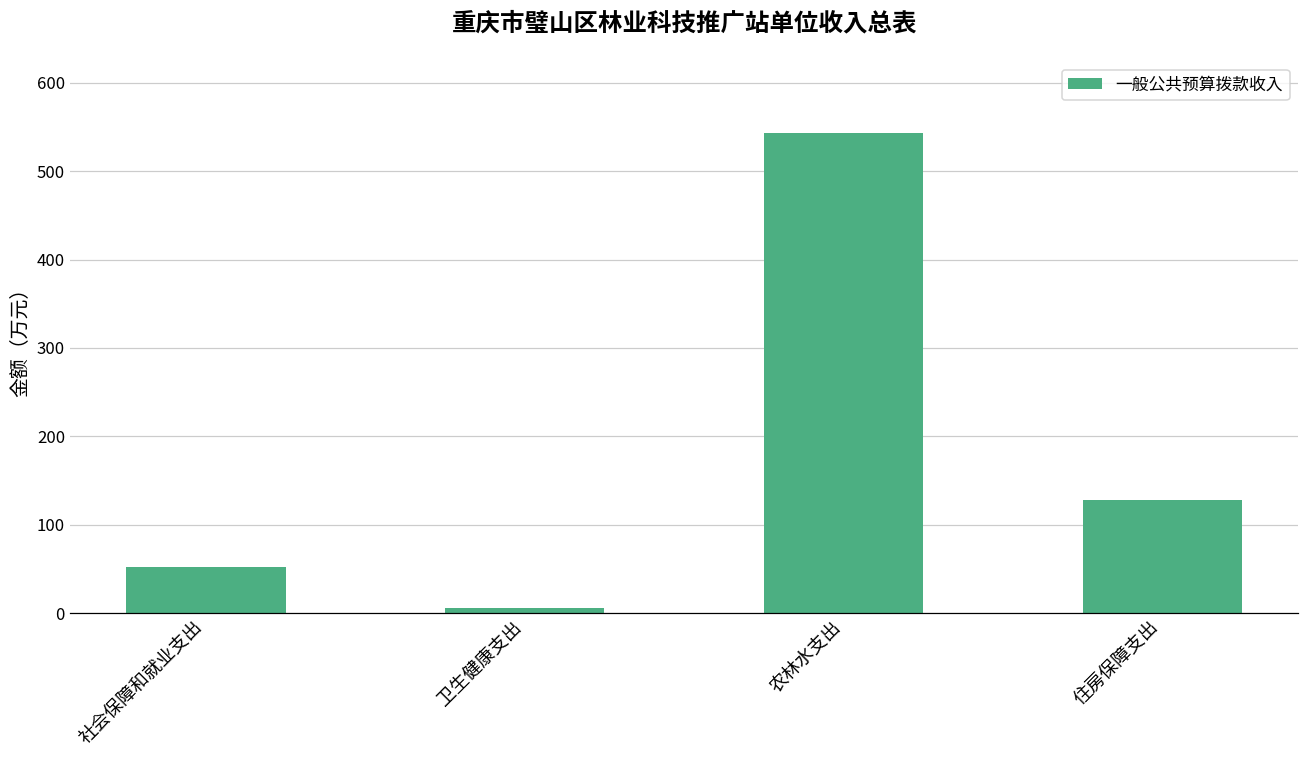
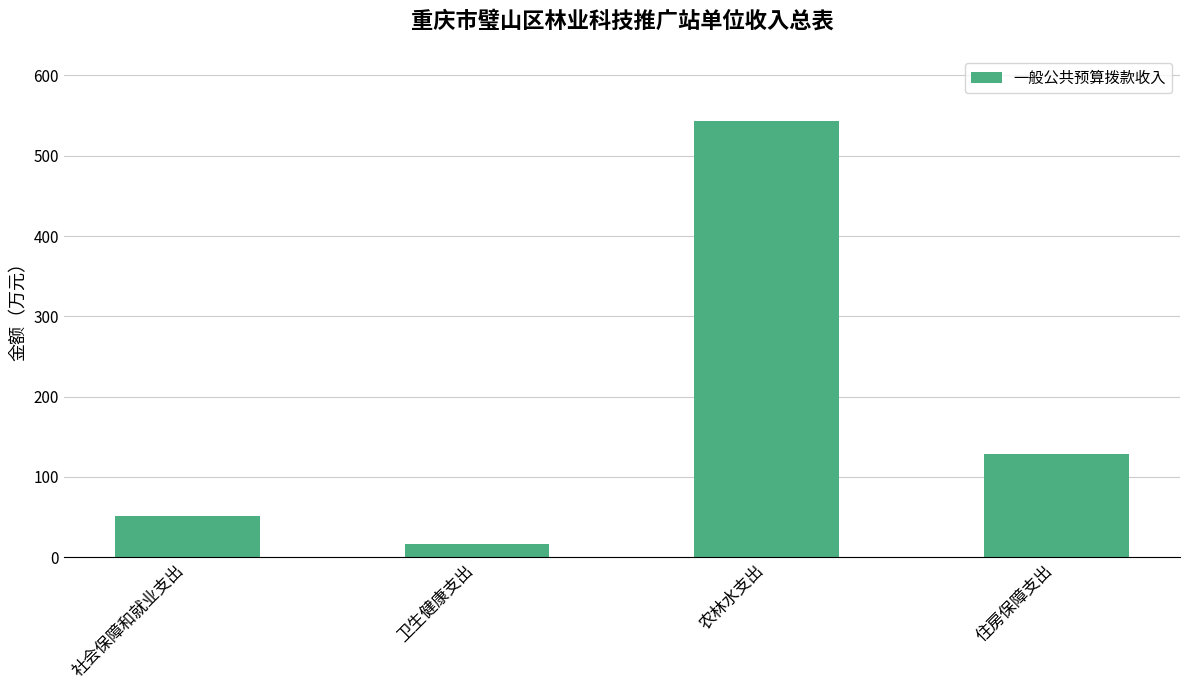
卫生健康支出: 10 -> 20
